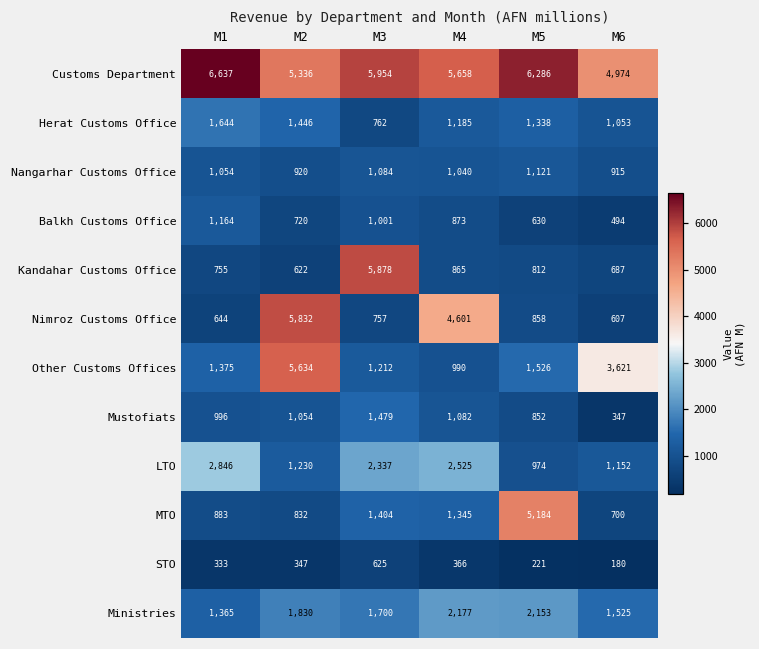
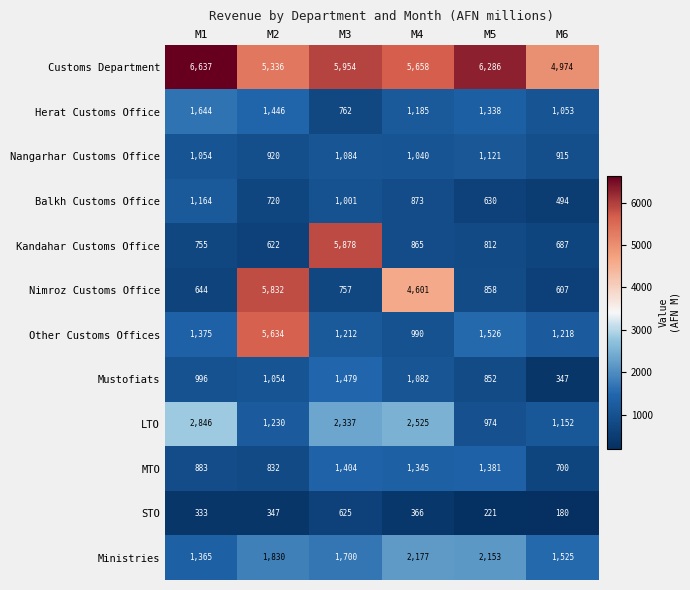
Other Customs Offices, M6: 3,621 -> 1,218
MTO, M5: 5,184 -> 1,381
